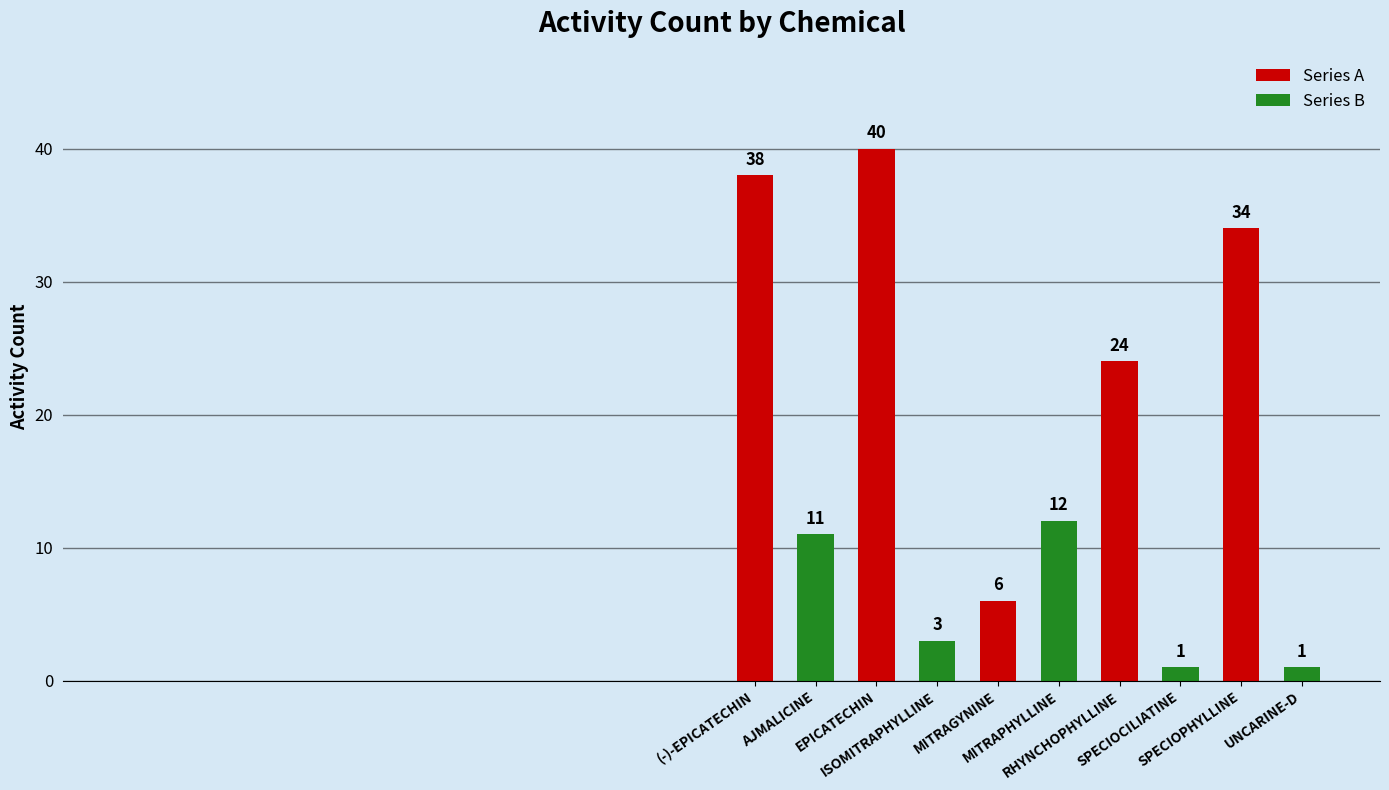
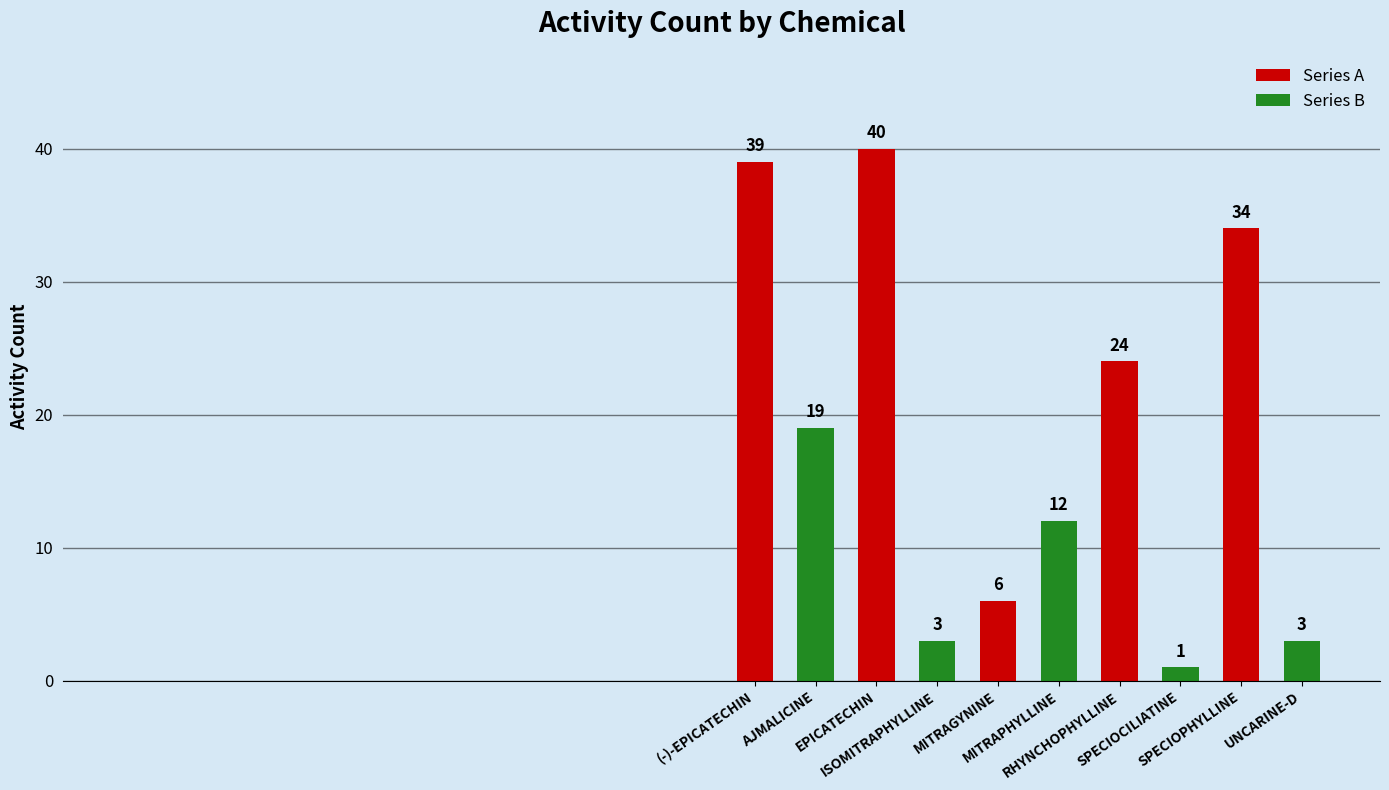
(-)-EPICATECHIN: 38 -> 39
AJMALICINE: 11 -> 19
UNCARINE-D: 1 -> 3
